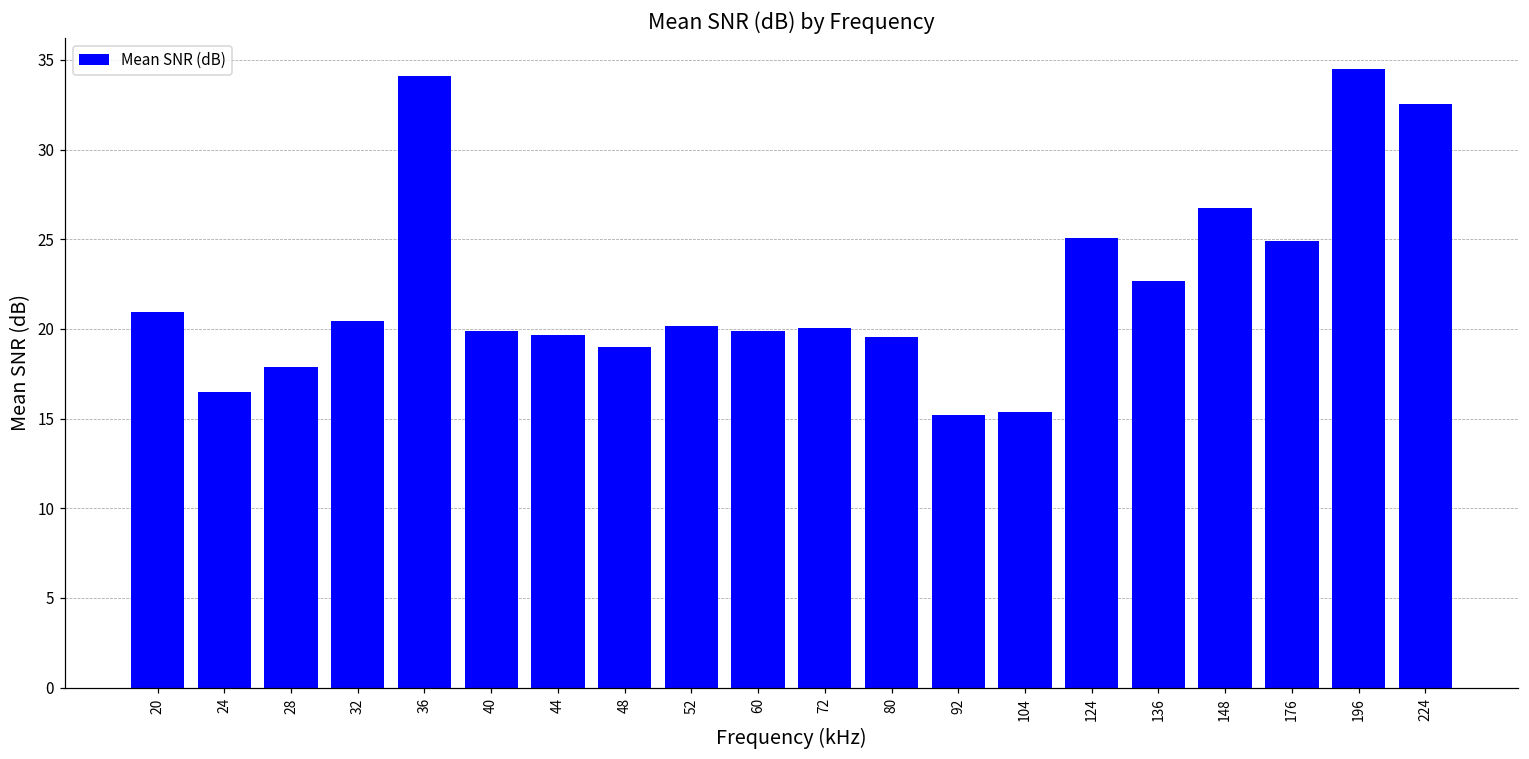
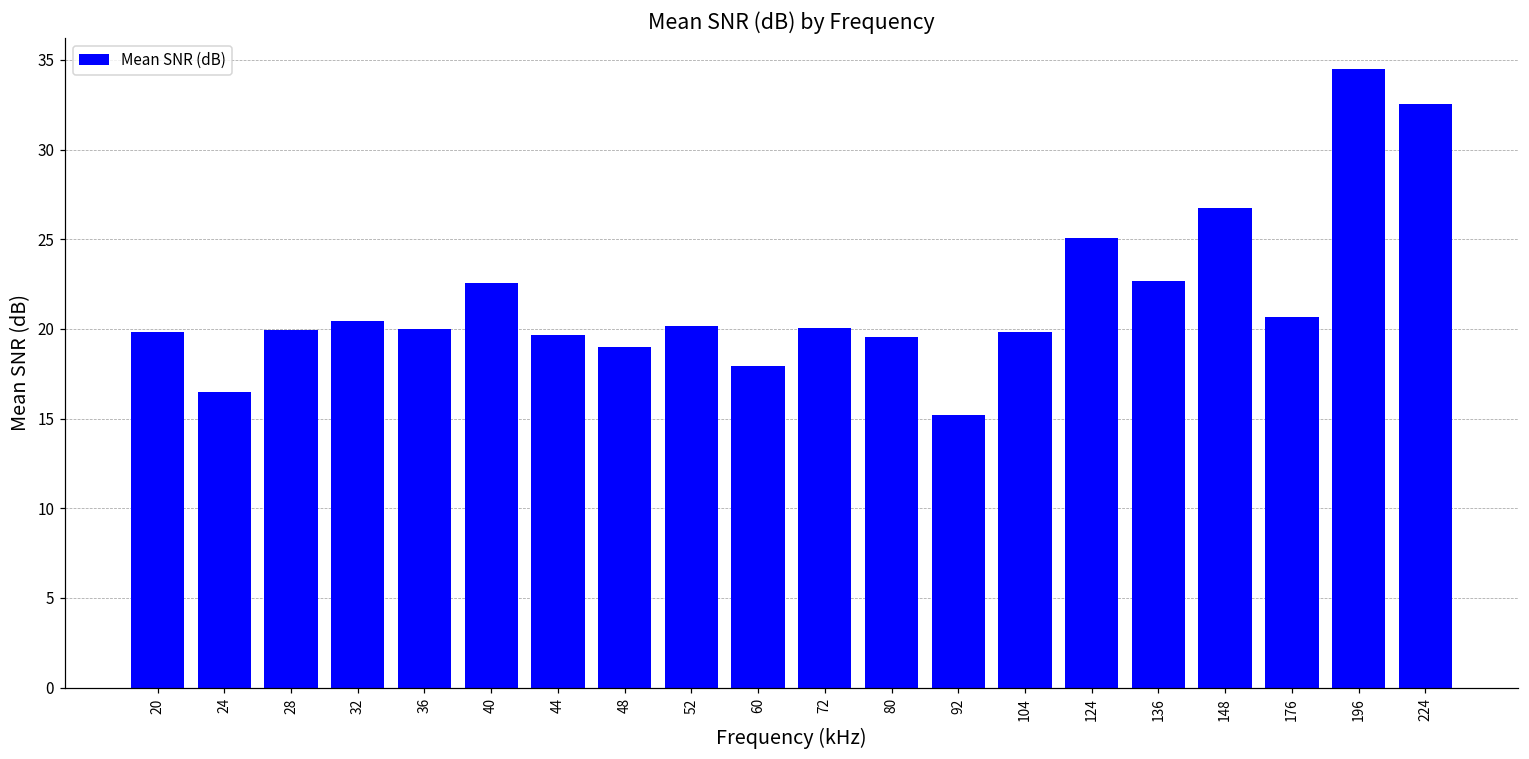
20: 21.0 -> 19.8
28: 17.9 -> 19.9
36: 34.1 -> 20.0
40: 19.9 -> 22.6
60: 19.9 -> 18.0
104: 15.4 -> 19.8
176: 24.9 -> 20.7
